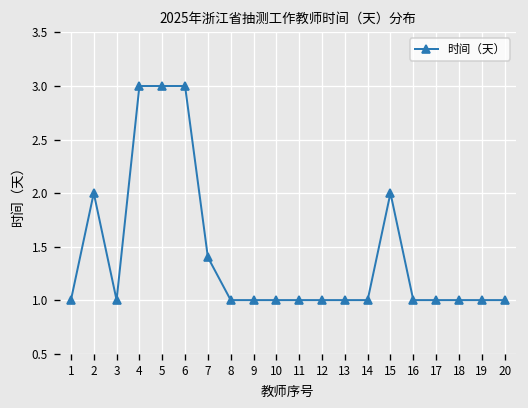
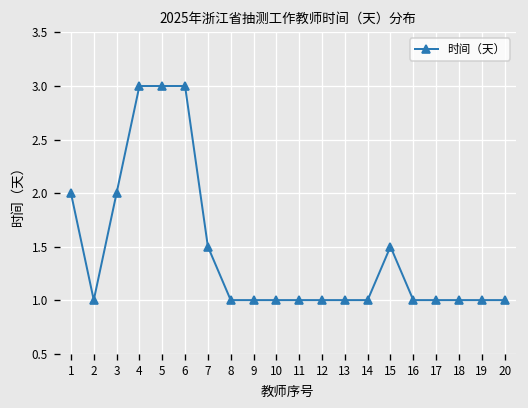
1: 1 -> 2
2: 2 -> 1
3: 1 -> 2
7: 1.4 -> 1.5
15: 2.0 -> 1.5
